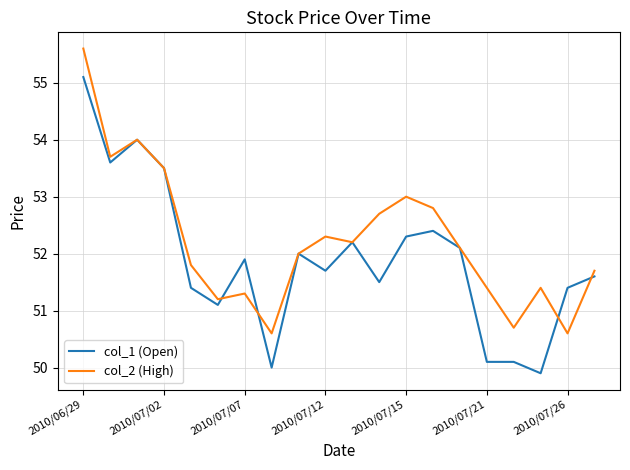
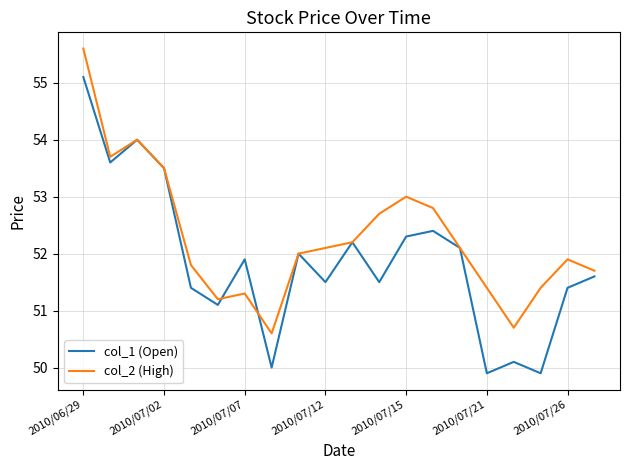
col_1 (Open), 2010/07/12: 51.7 -> 51.5
col_2 (High), 2010/07/12: 52.3 -> 52.1
col_1 (Open), 2010/07/21: 50.1 -> 49.9
col_2 (High), 2010/07/26: 50.6 -> 51.9
